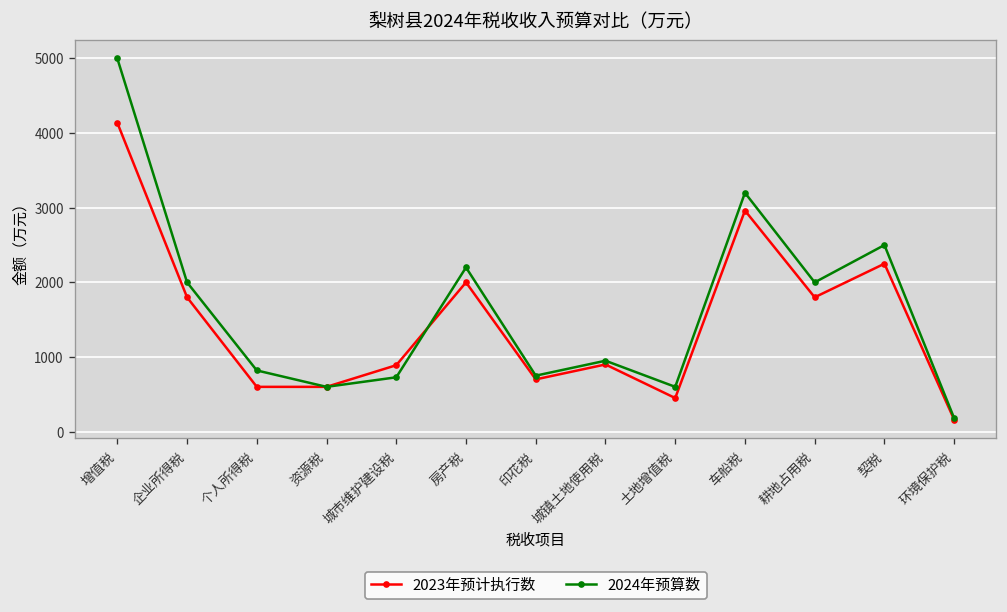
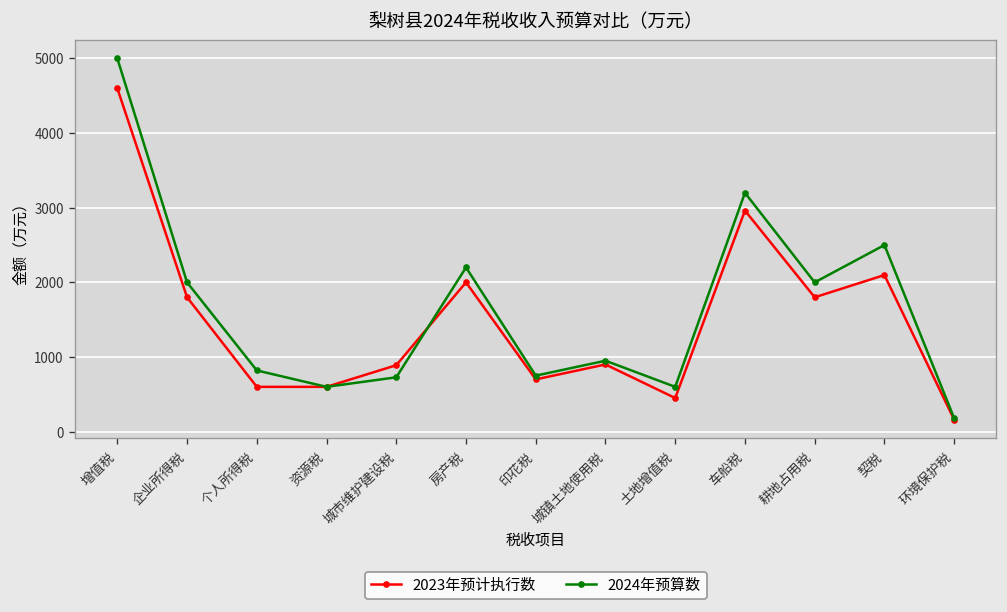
2023年预计执行数, 增值税: 4100 -> 4600
2023年预计执行数, 契税: 2300 -> 2100
